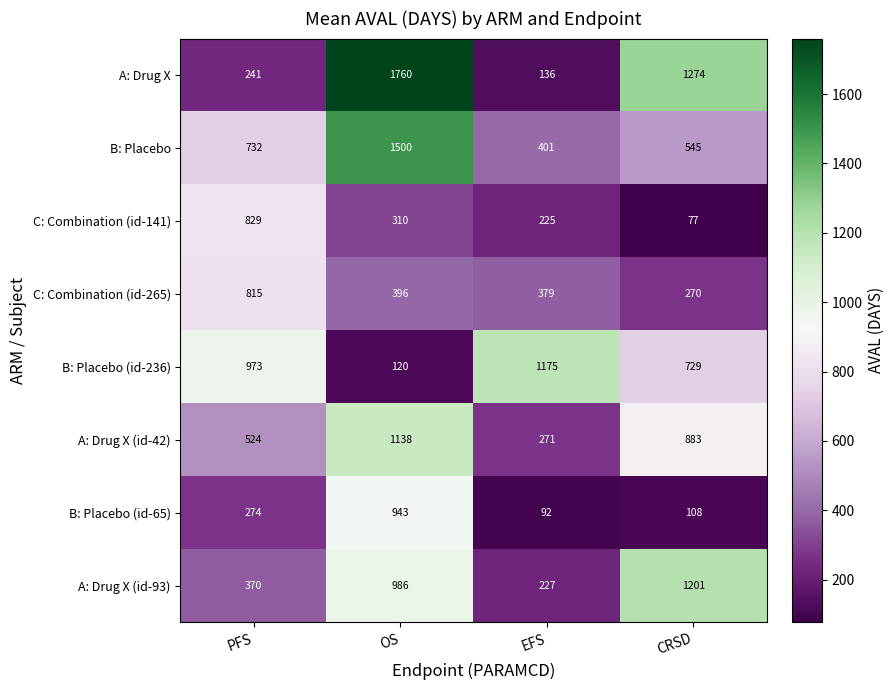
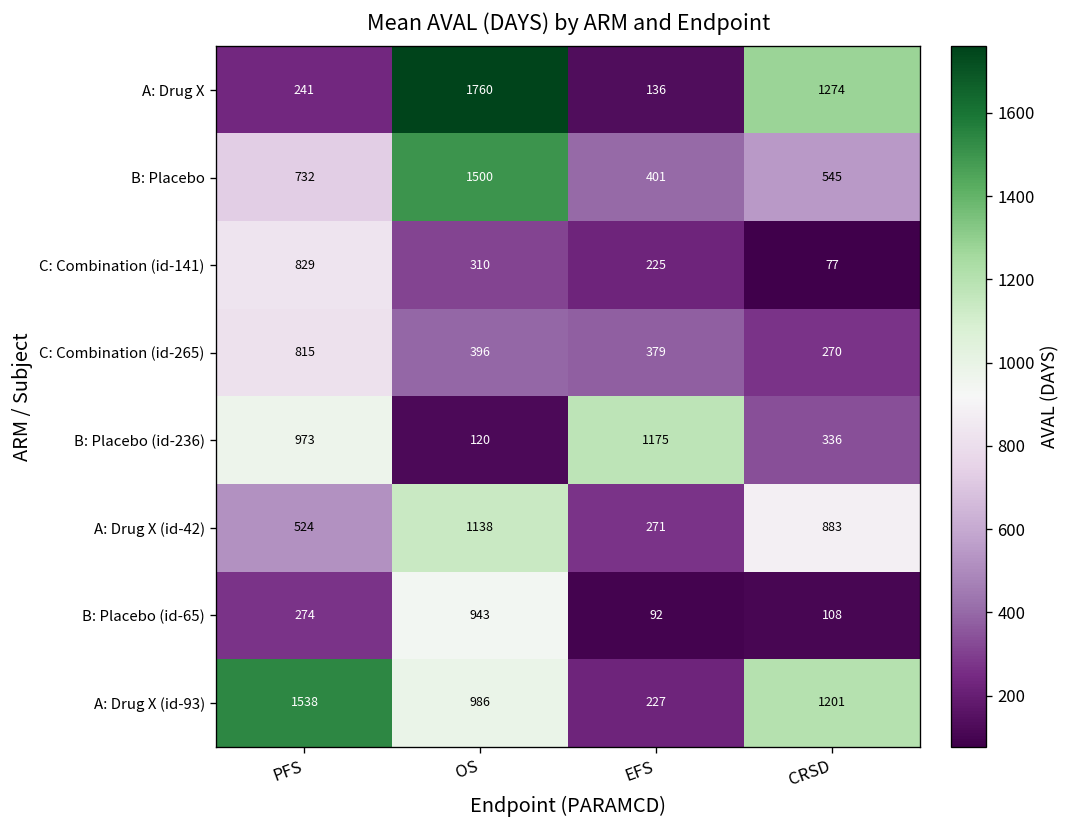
B: Placebo (id-236), CRSD: 729 -> 336
A: Drug X (id-93), PFS: 370 -> 1538
